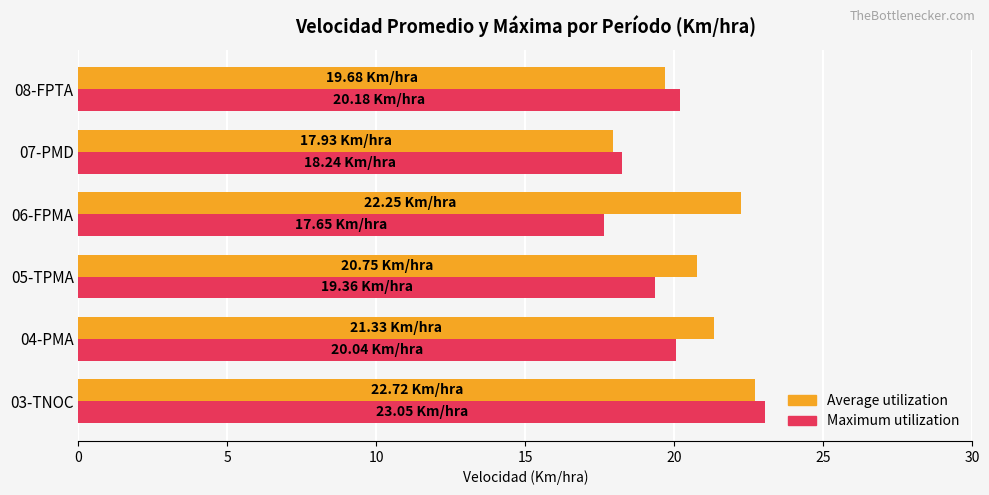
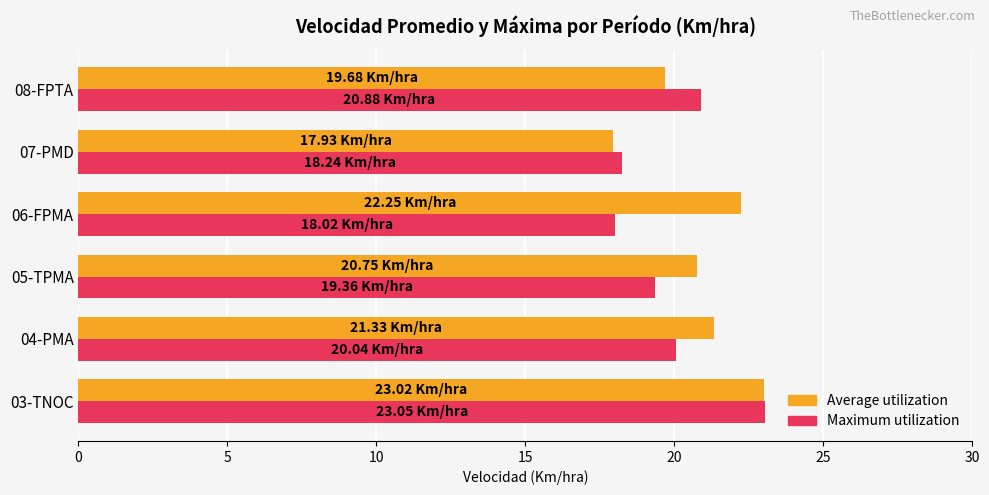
Maximum utilization, 08-FPTA: 20.18 -> 20.88
Maximum utilization, 06-FPMA: 17.65 -> 18.02
Average utilization, 03-TNOC: 22.72 -> 23.02
